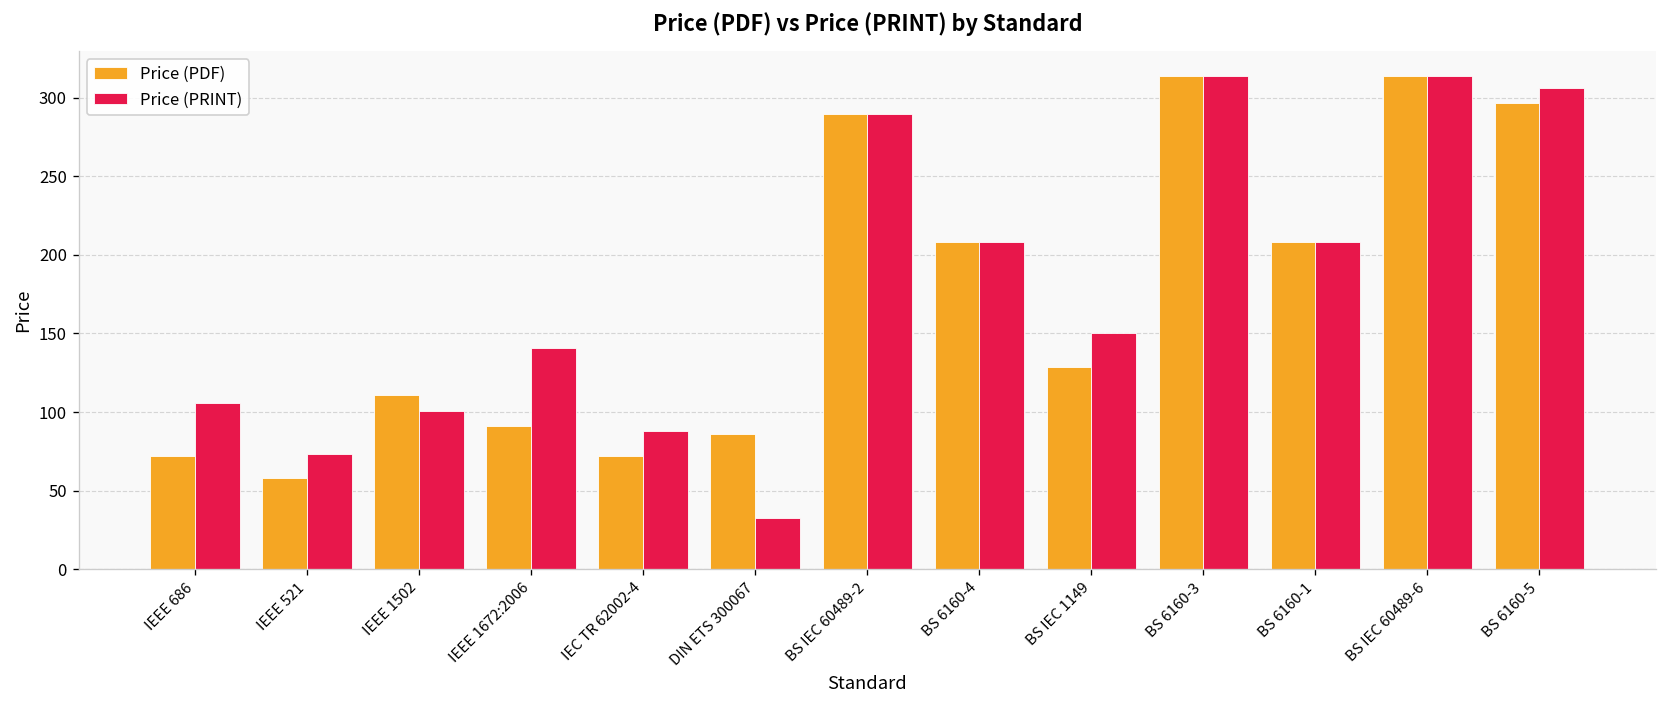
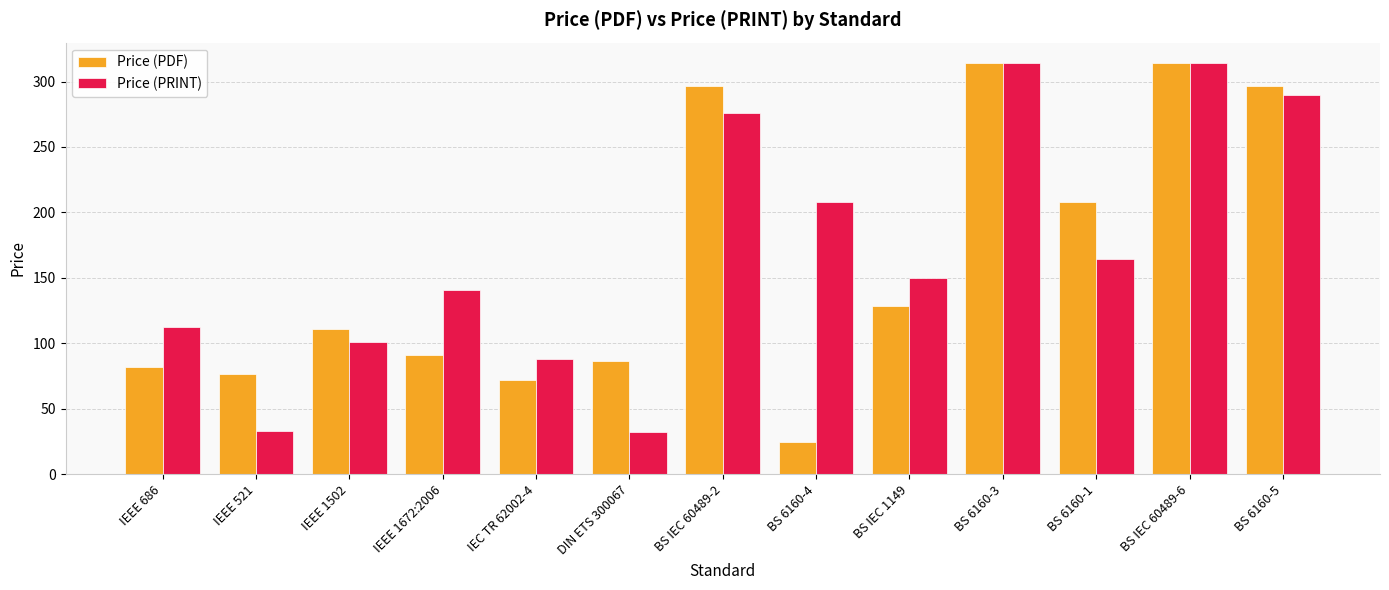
Price (PDF), IEEE 686: 72 -> 82
Price (PRINT), IEEE 686: 106 -> 112
Price (PDF), IEEE 521: 58 -> 77
Price (PRINT), IEEE 521: 73 -> 33
Price (PDF), BS IEC 60489-2: 290 -> 297
Price (PRINT), BS IEC 60489-2: 290 -> 276
Price (PDF), BS 6160-4: 208 -> 25
Price (PRINT), BS 6160-1: 208 -> 165
Price (PRINT), BS 6160-5: 307 -> 290
